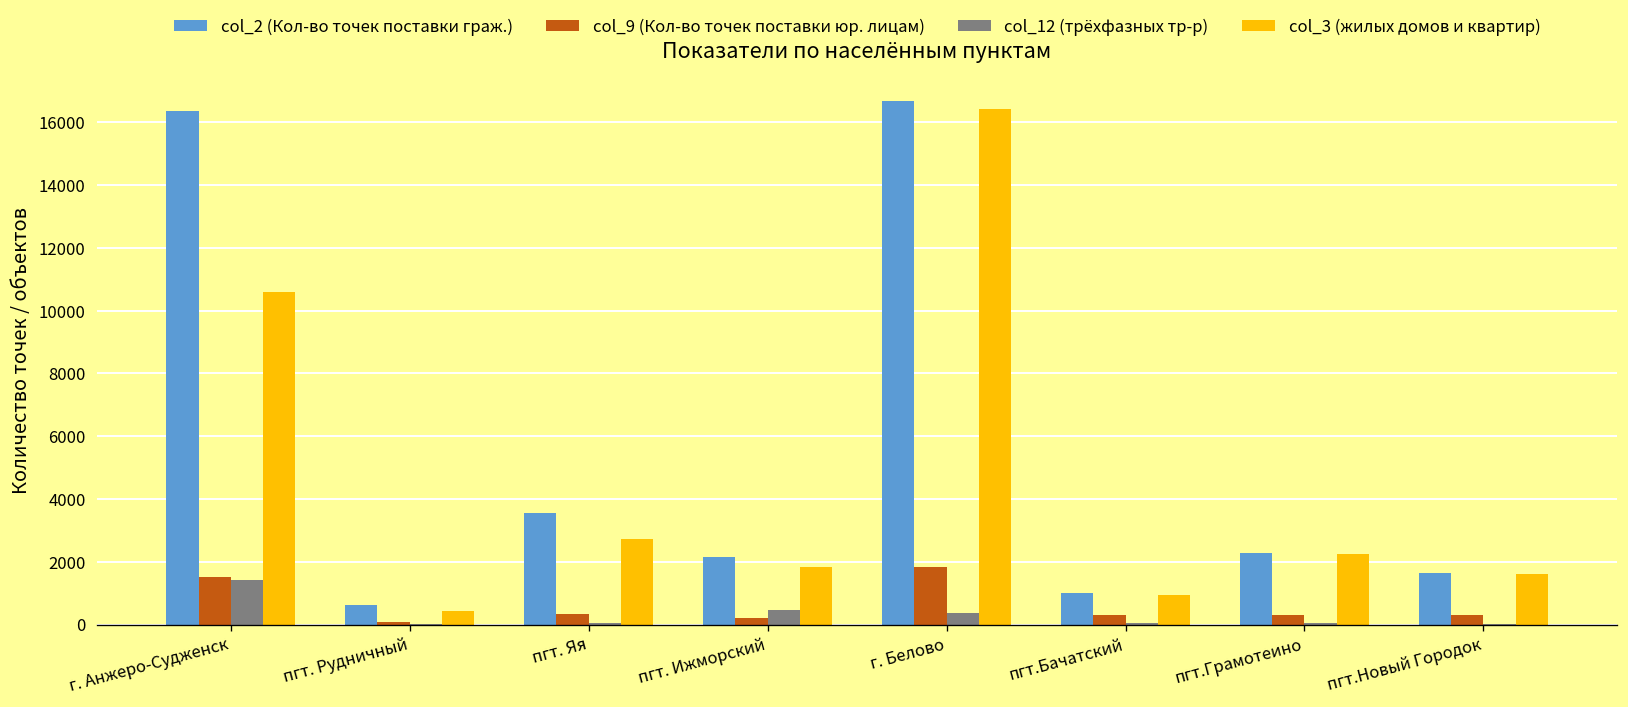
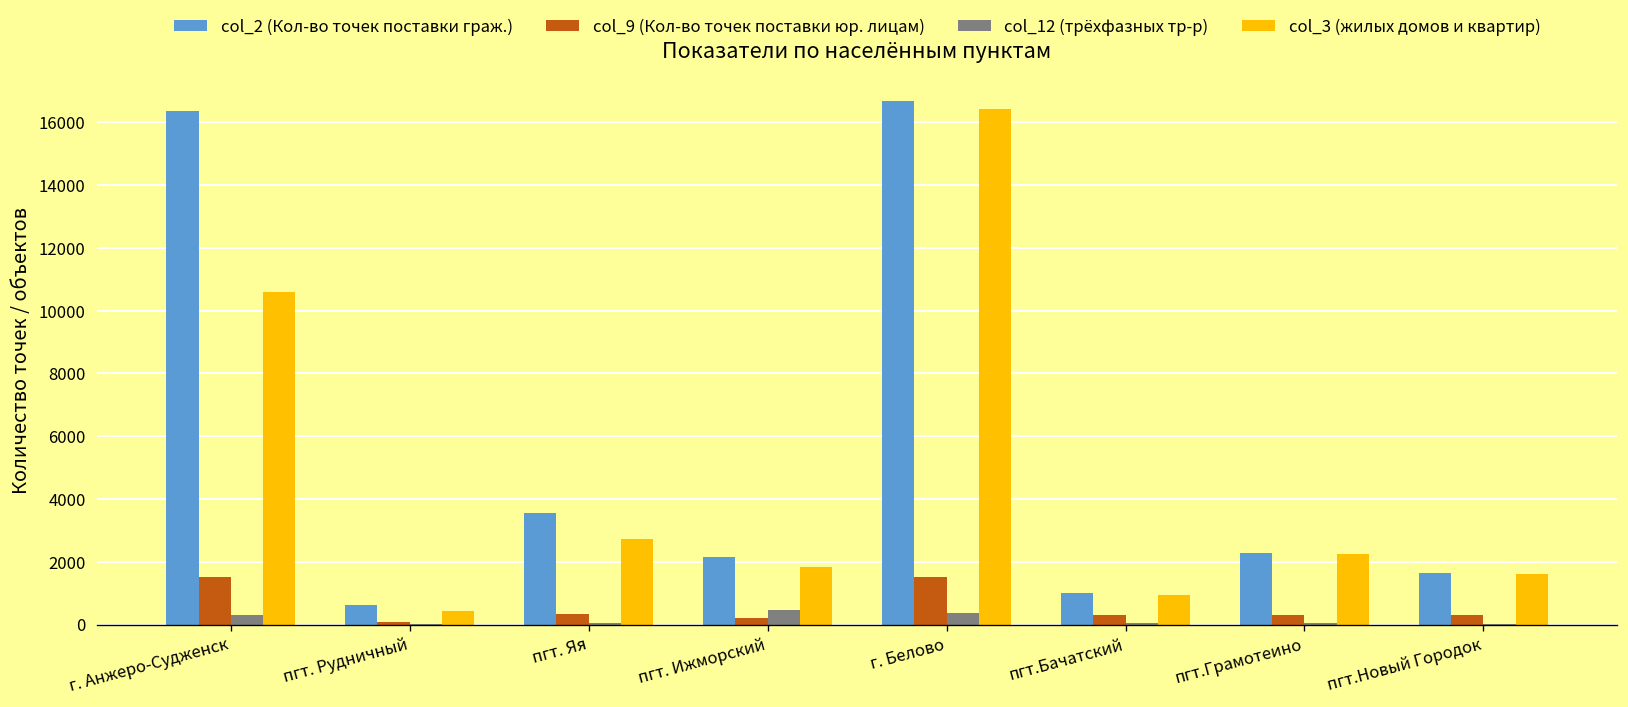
col_12 (трёхфазных тр-р), г. Анжеро-Судженск: 1400 -> 300
col_9 (Кол-во точек поставки юр. лицам), г. Белово: 1800 -> 1500
